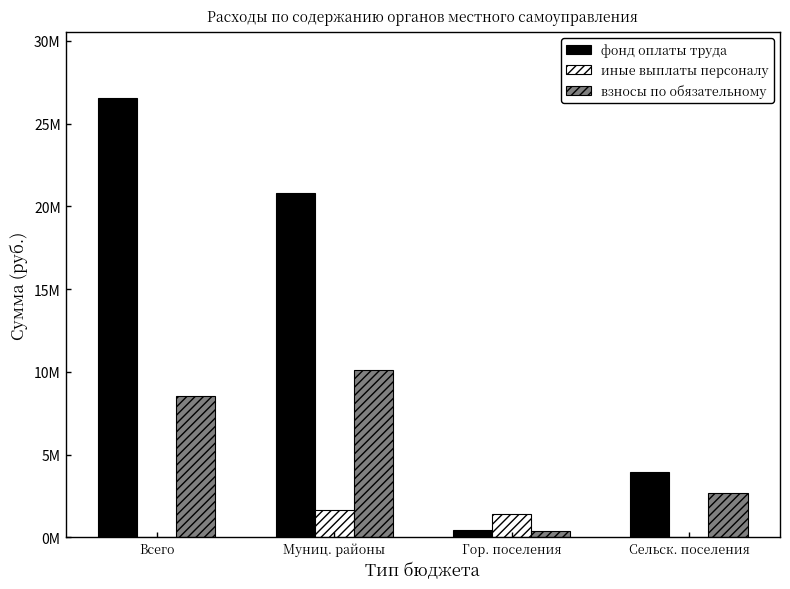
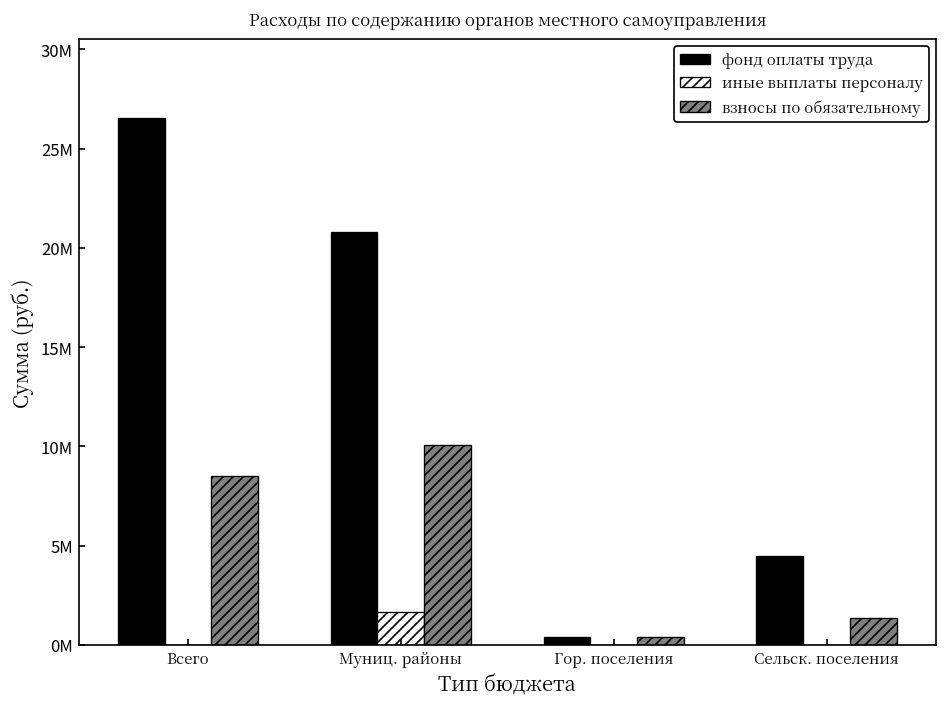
иные выплаты персоналу, Гор. поселения: 1400000 -> 0
фонд оплаты труда, Сельск. поселения: 4000000 -> 4500000
взносы по обязательному, Сельск. поселения: 2700000 -> 1300000
